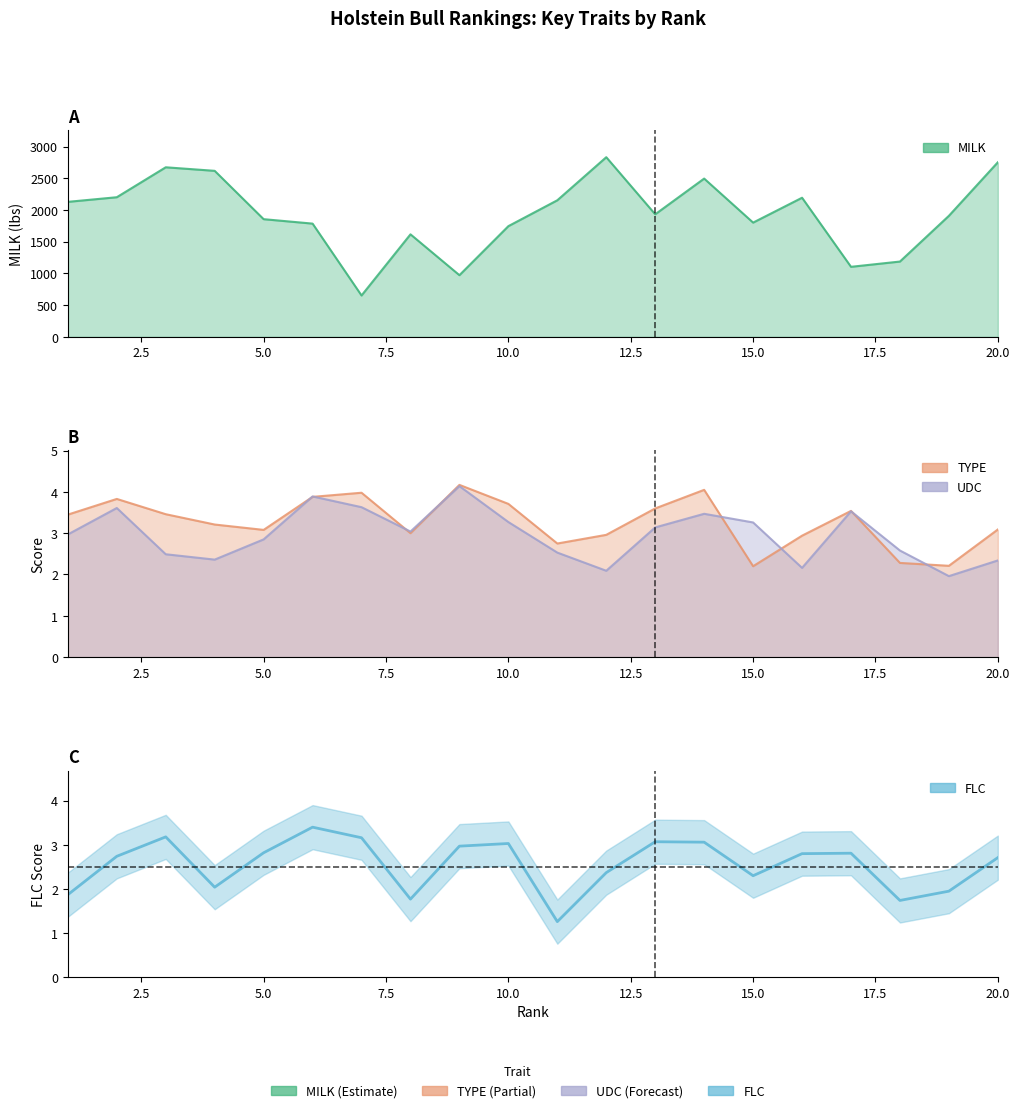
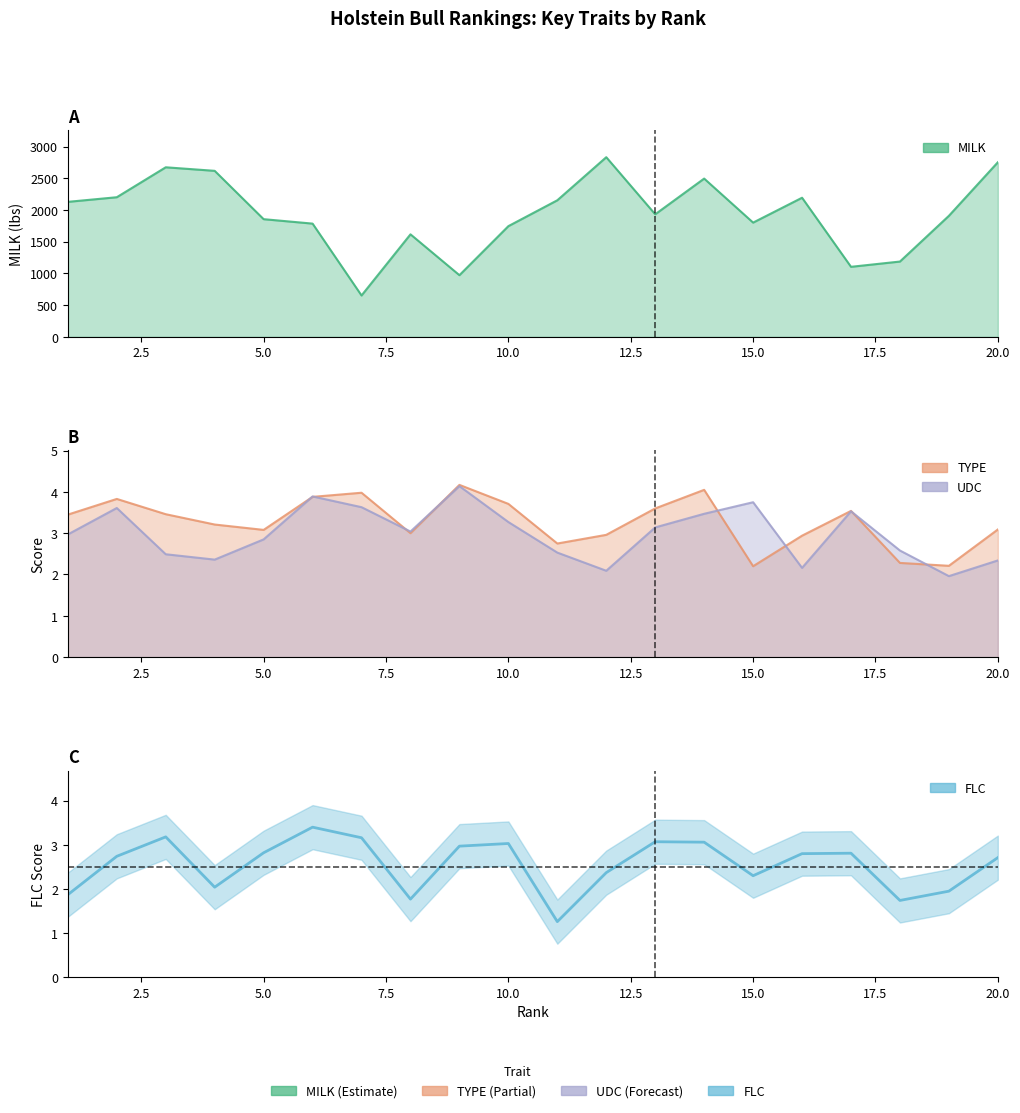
B, UDC, 15.0: 3.3 -> 3.8
